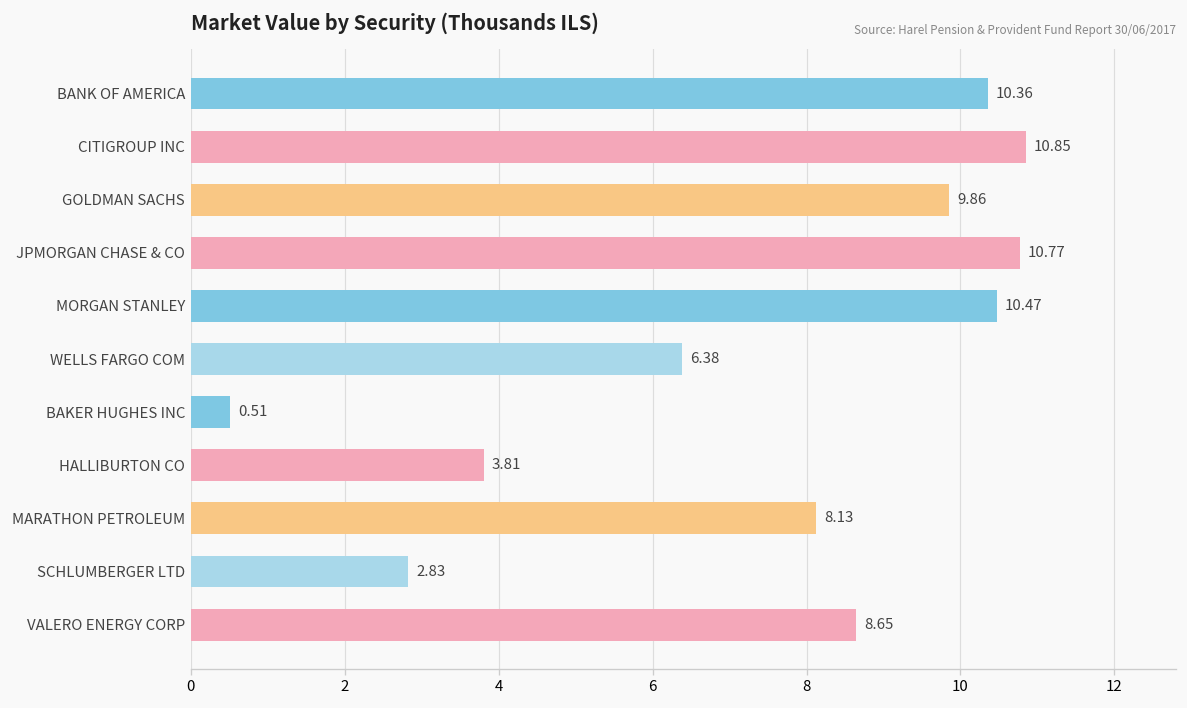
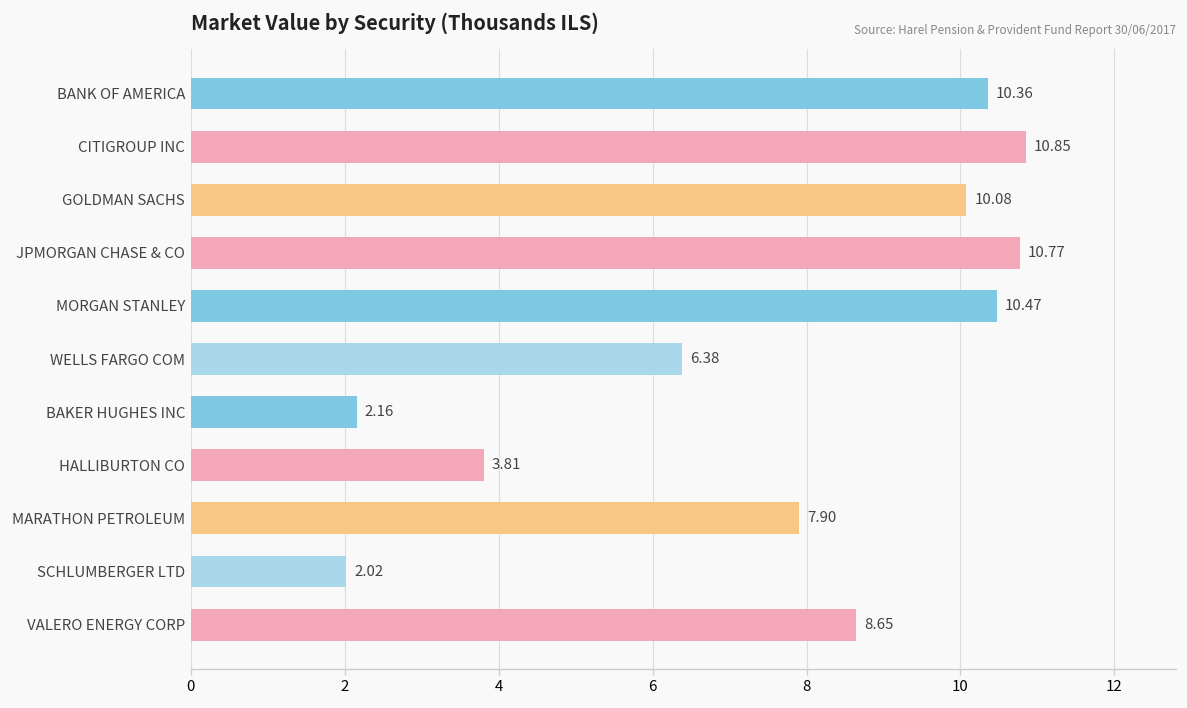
GOLDMAN SACHS: 9.86 -> 10.08
BAKER HUGHES INC: 0.51 -> 2.16
MARATHON PETROLEUM: 8.13 -> 7.90
SCHLUMBERGER LTD: 2.83 -> 2.02
